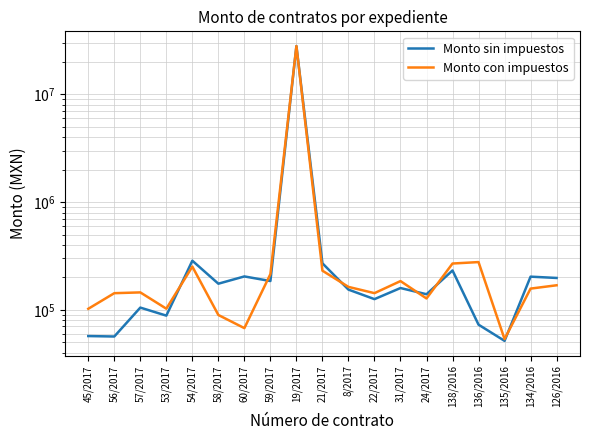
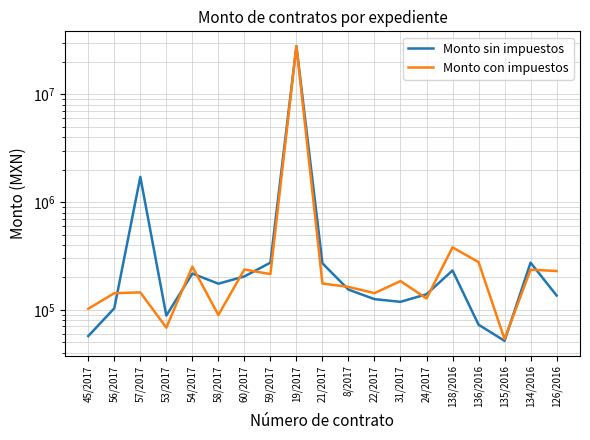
Monto sin impuestos, 56/2017: 60000 -> 100000
Monto sin impuestos, 57/2017: 100000 -> 1700000
Monto con impuestos, 53/2017: 100000 -> 70000
Monto sin impuestos, 54/2017: 290000 -> 220000
Monto con impuestos, 60/2017: 70000 -> 240000
Monto sin impuestos, 59/2017: 190000 -> 270000
Monto con impuestos, 21/2017: 230000 -> 180000
Monto sin impuestos, 31/2017: 160000 -> 120000
Monto con impuestos, 138/2016: 270000 -> 380000
Monto sin impuestos, 134/2016: 200000 -> 270000
Monto con impuestos, 134/2016: 160000 -> 240000
Monto sin impuestos, 126/2016: 200000 -> 140000
Monto con impuestos, 126/2016: 170000 -> 230000
